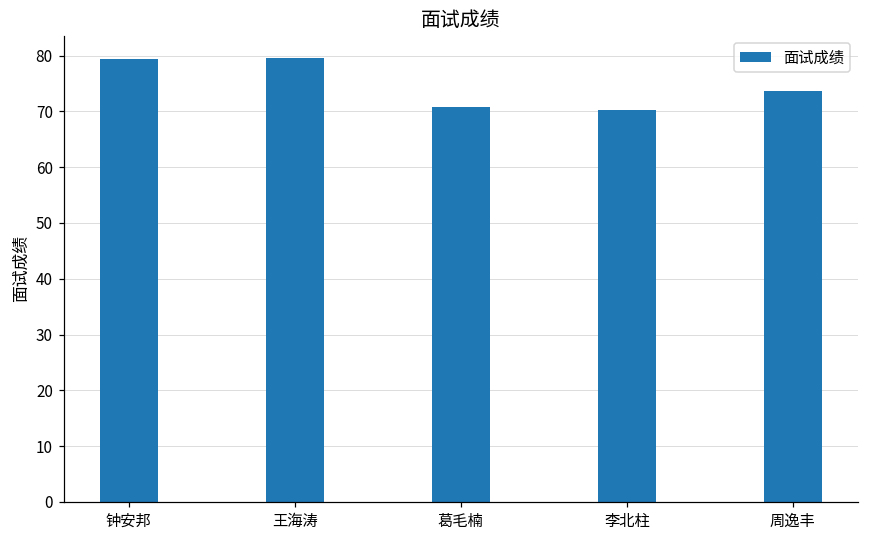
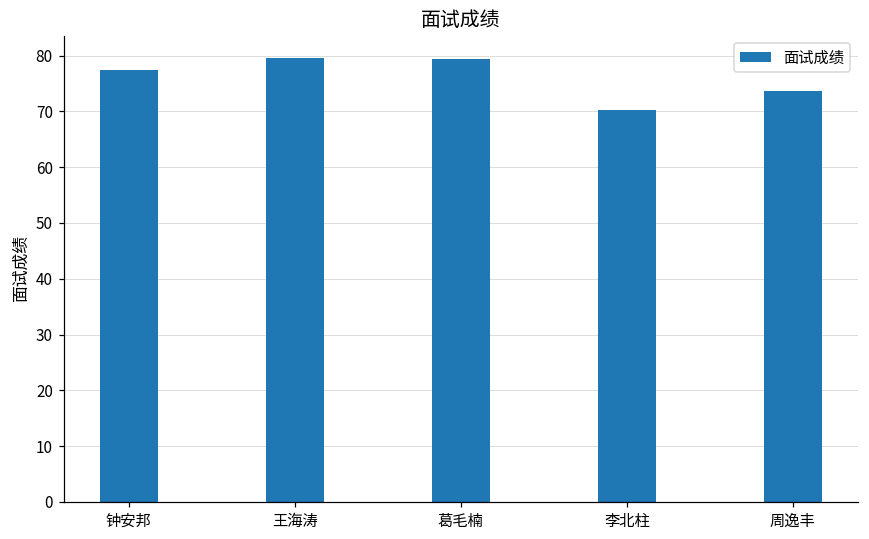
钟安邦: 79 -> 77
葛毛楠: 71 -> 79
